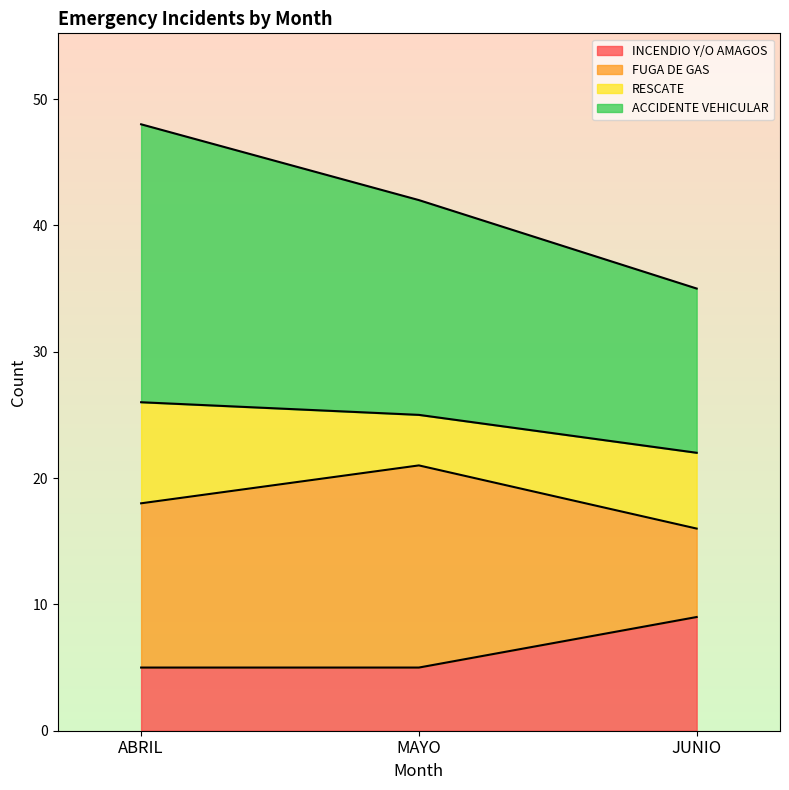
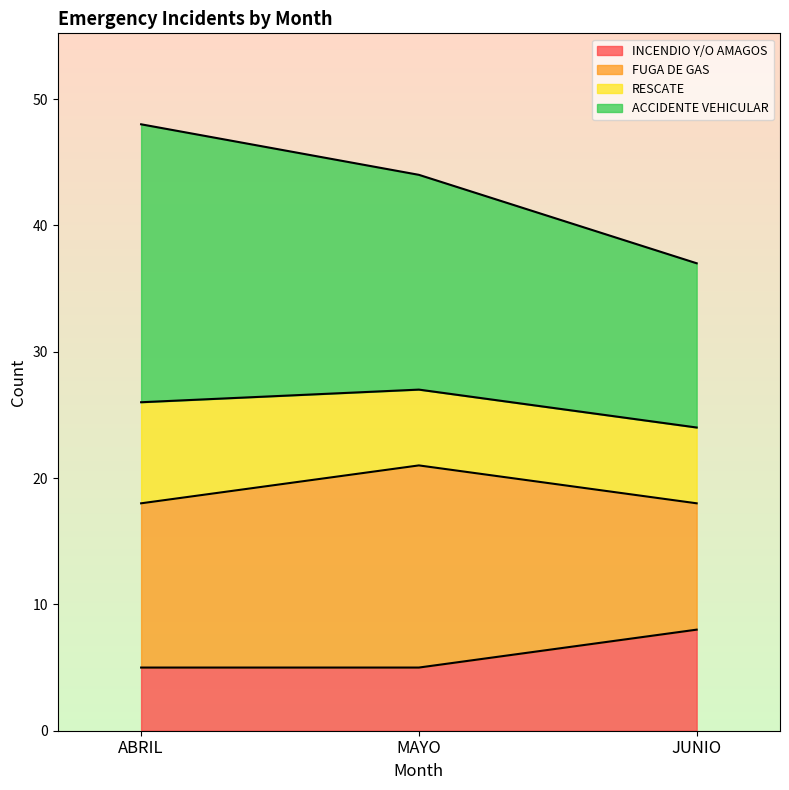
RESCATE, MAYO: 4 -> 6
INCENDIO Y/O AMAGOS, JUNIO: 9 -> 8
FUGA DE GAS, JUNIO: 7 -> 10
